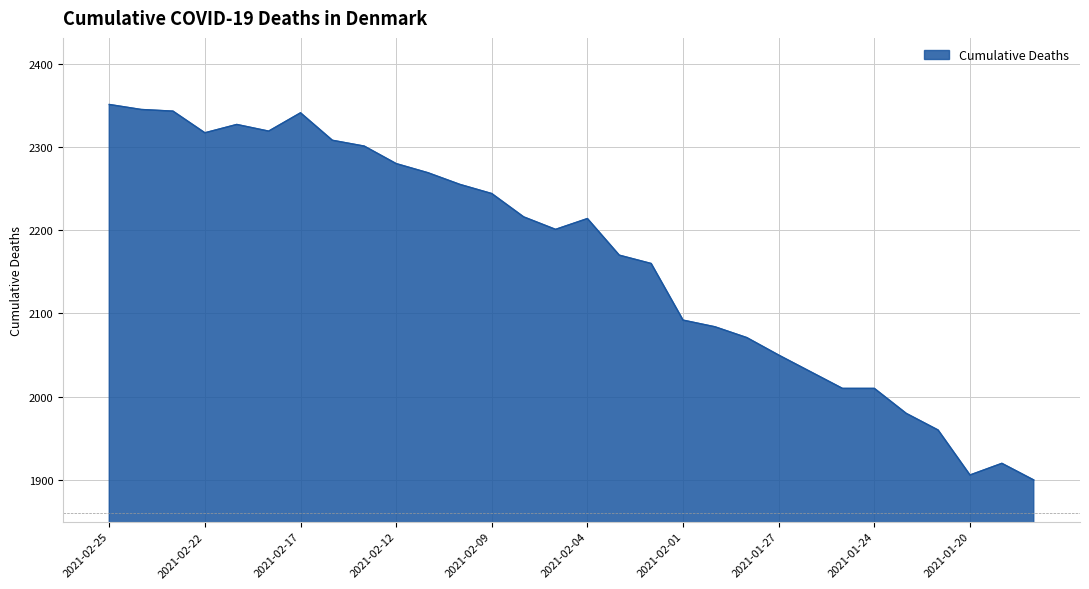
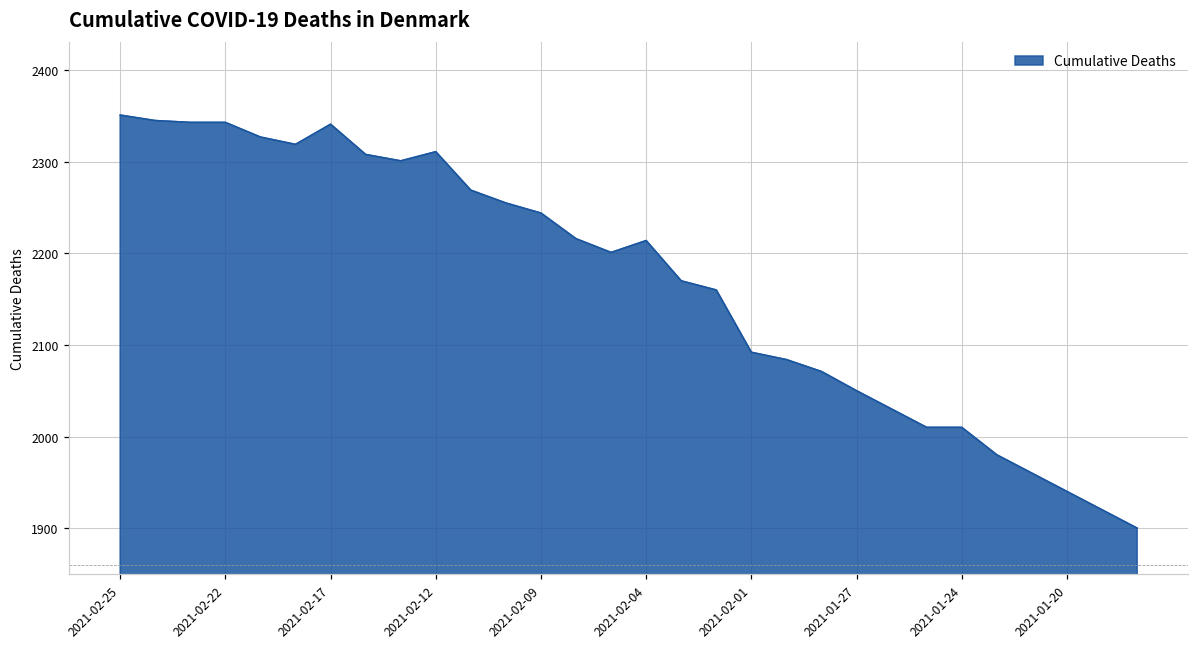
2021-02-22: 2320 -> 2340
2021-02-12: 2280 -> 2310
2021-01-20: 1910 -> 1940
